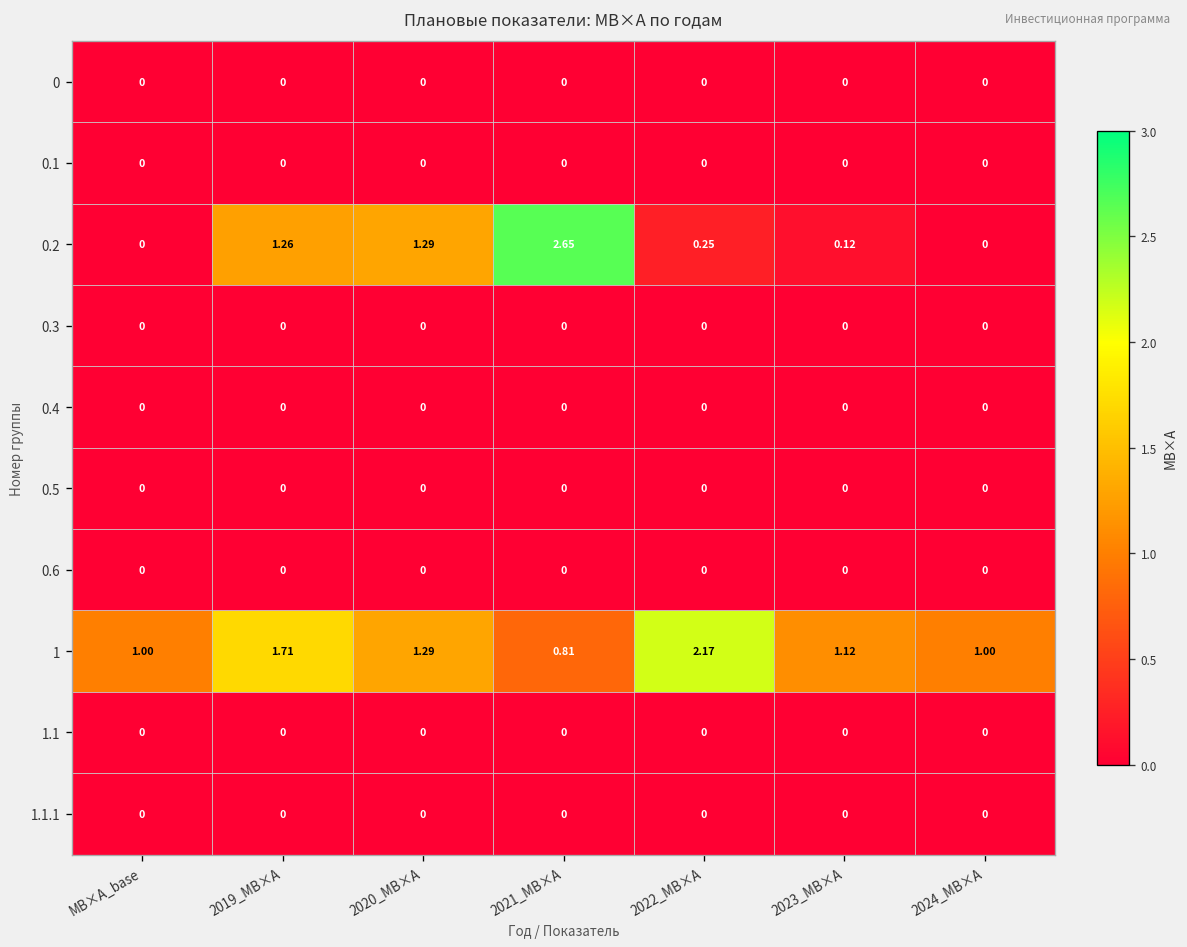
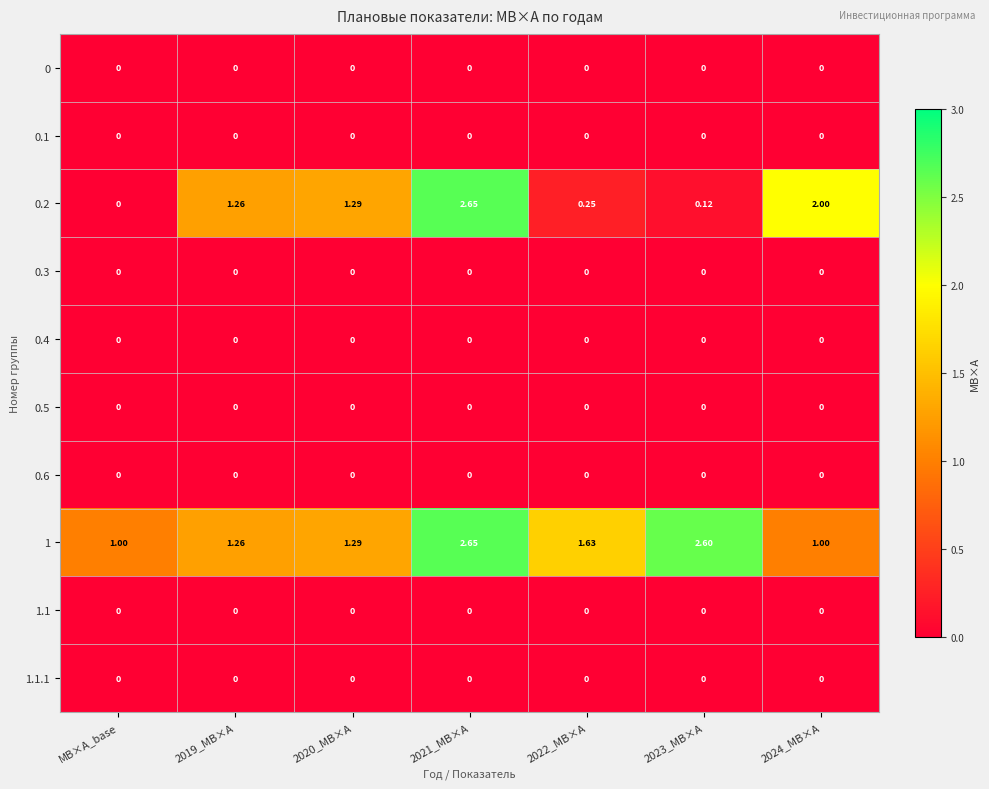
0.2, 2024_МВ×А: 0 -> 2.00
1, 2019_МВ×А: 1.71 -> 1.26
1, 2021_МВ×А: 0.81 -> 2.65
1, 2022_МВ×А: 2.17 -> 1.63
1, 2023_МВ×А: 1.12 -> 2.60
